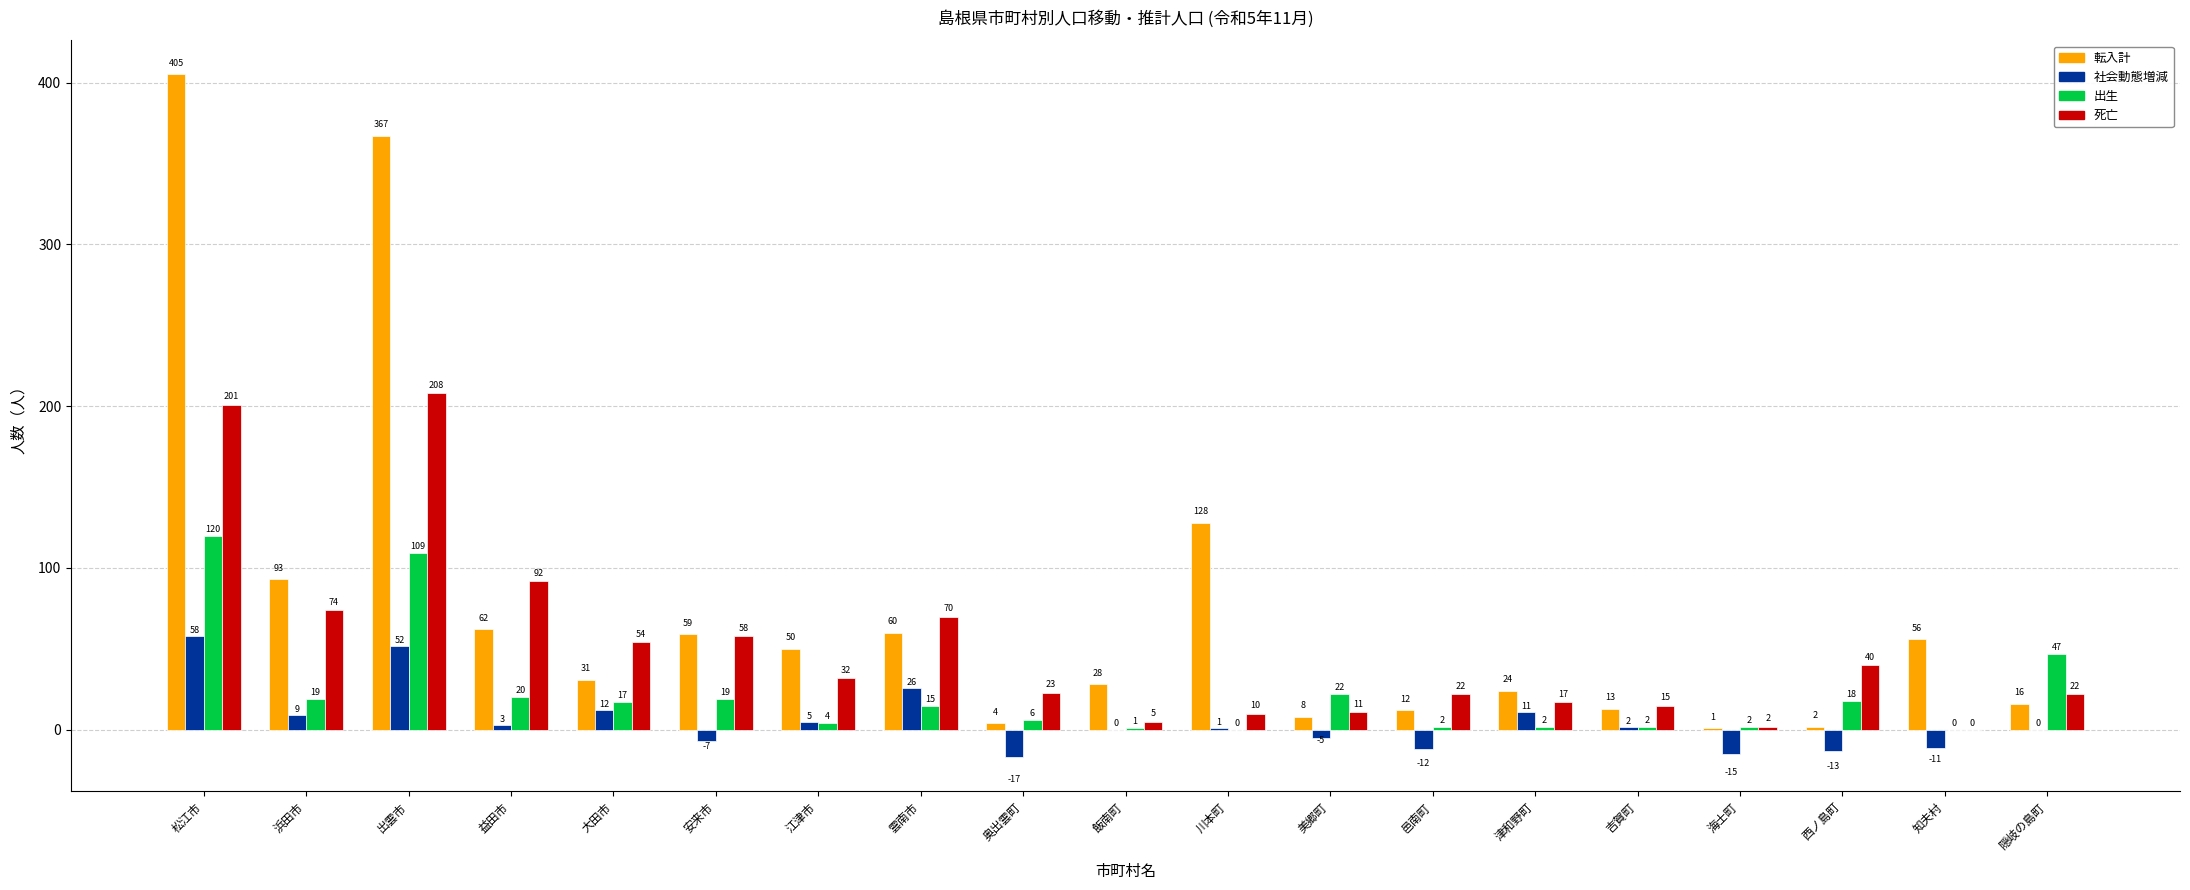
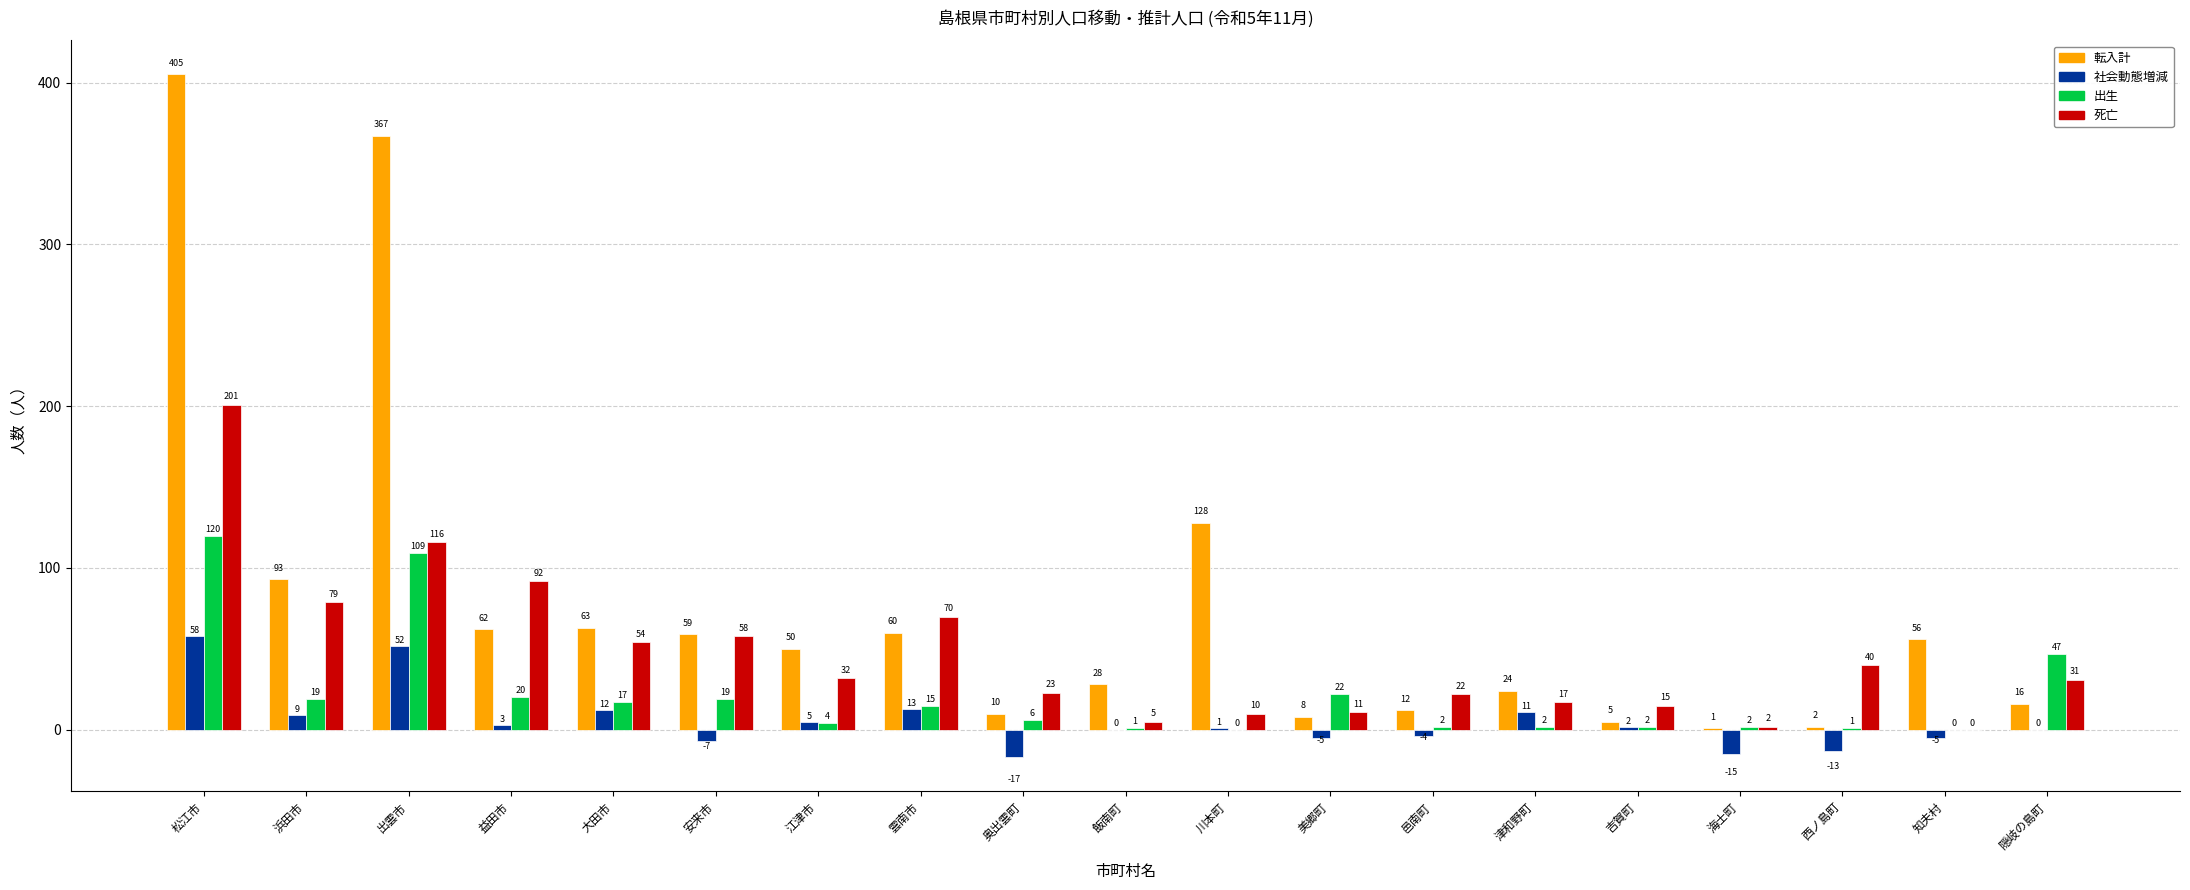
死亡, 浜田市: 74 -> 79
死亡, 出雲市: 208 -> 116
転入計, 大田市: 31 -> 63
社会動態増減, 雲南市: 26 -> 13
転入計, 奥出雲町: 4 -> 10
社会動態増減, 邑南町: -12 -> -4
転入計, 吉賀町: 13 -> 5
出生, 西ノ島町: 18 -> 1
社会動態増減, 知夫村: -11 -> -5
死亡, 隠岐の島町: 22 -> 31
